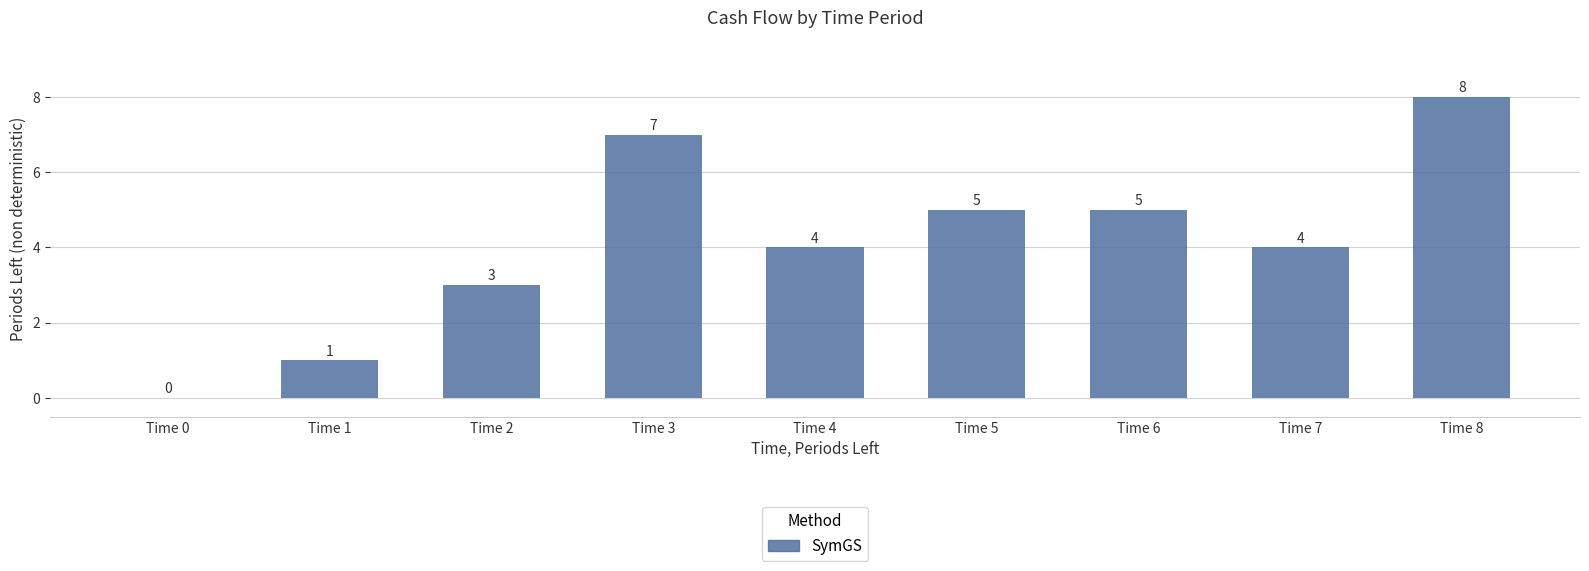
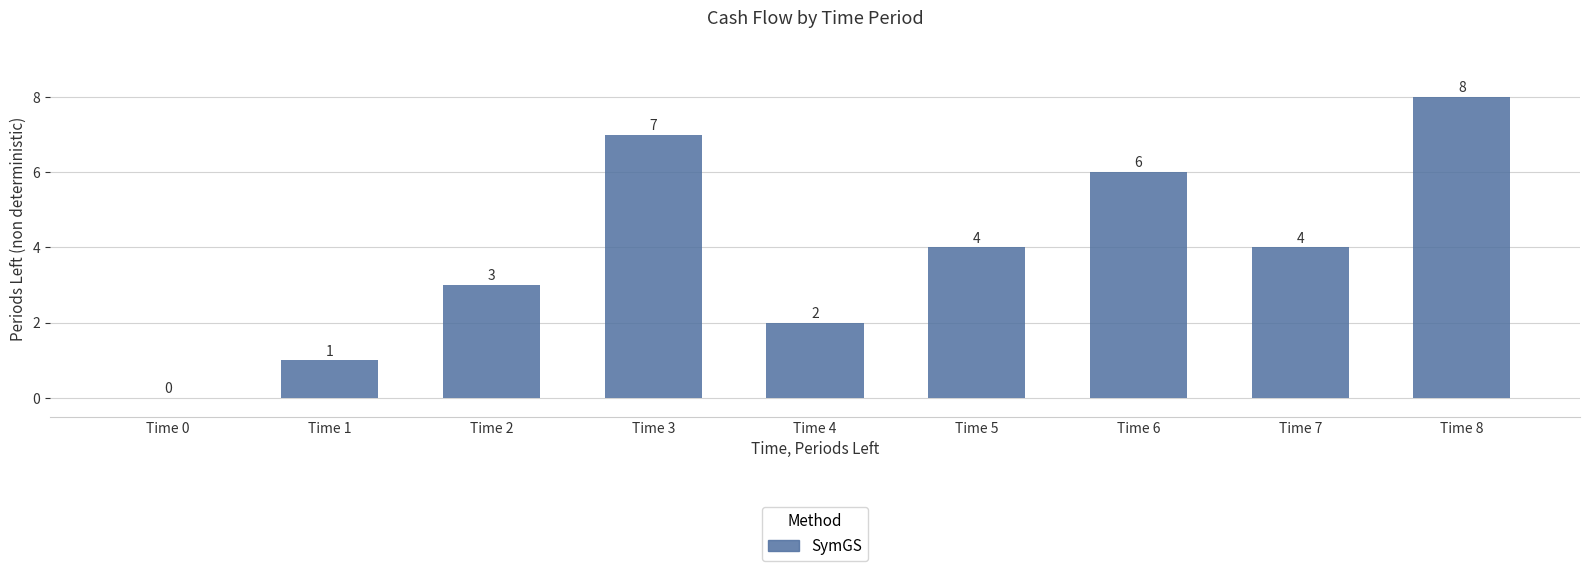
Time 4: 4 -> 2
Time 5: 5 -> 4
Time 6: 5 -> 6
